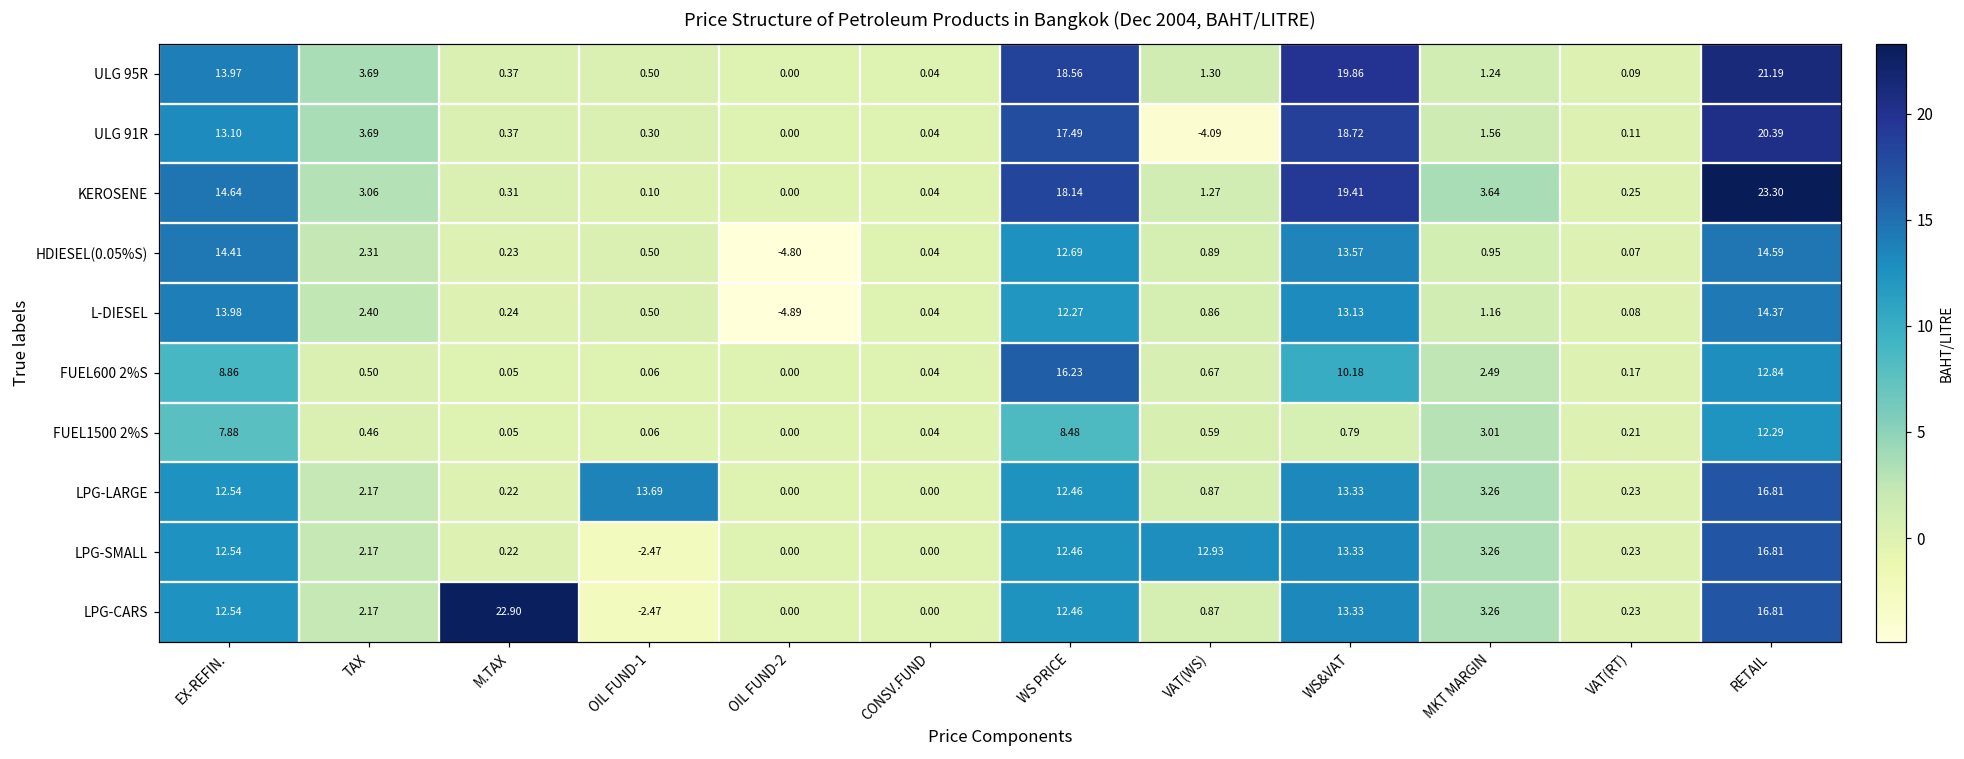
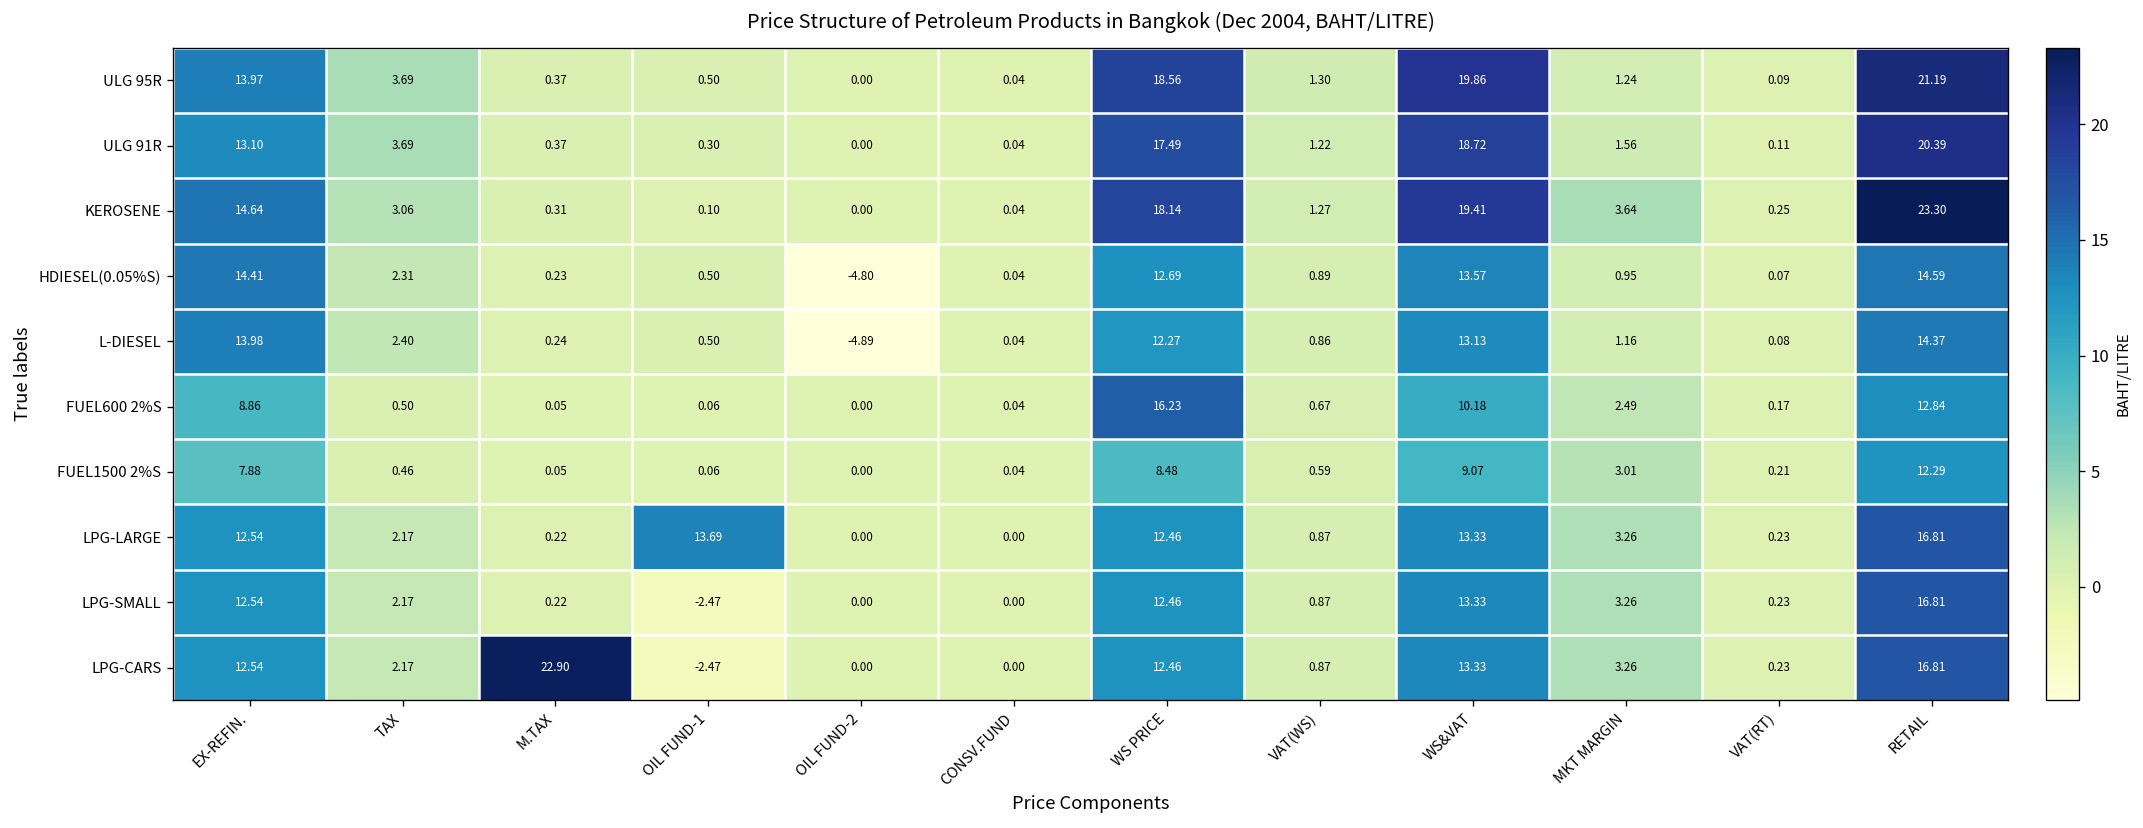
ULG 91R, VAT(WS): -4.09 -> 1.22
FUEL1500 2%S, WS&VAT: 0.79 -> 9.07
LPG-SMALL, VAT(WS): 12.93 -> 0.87
